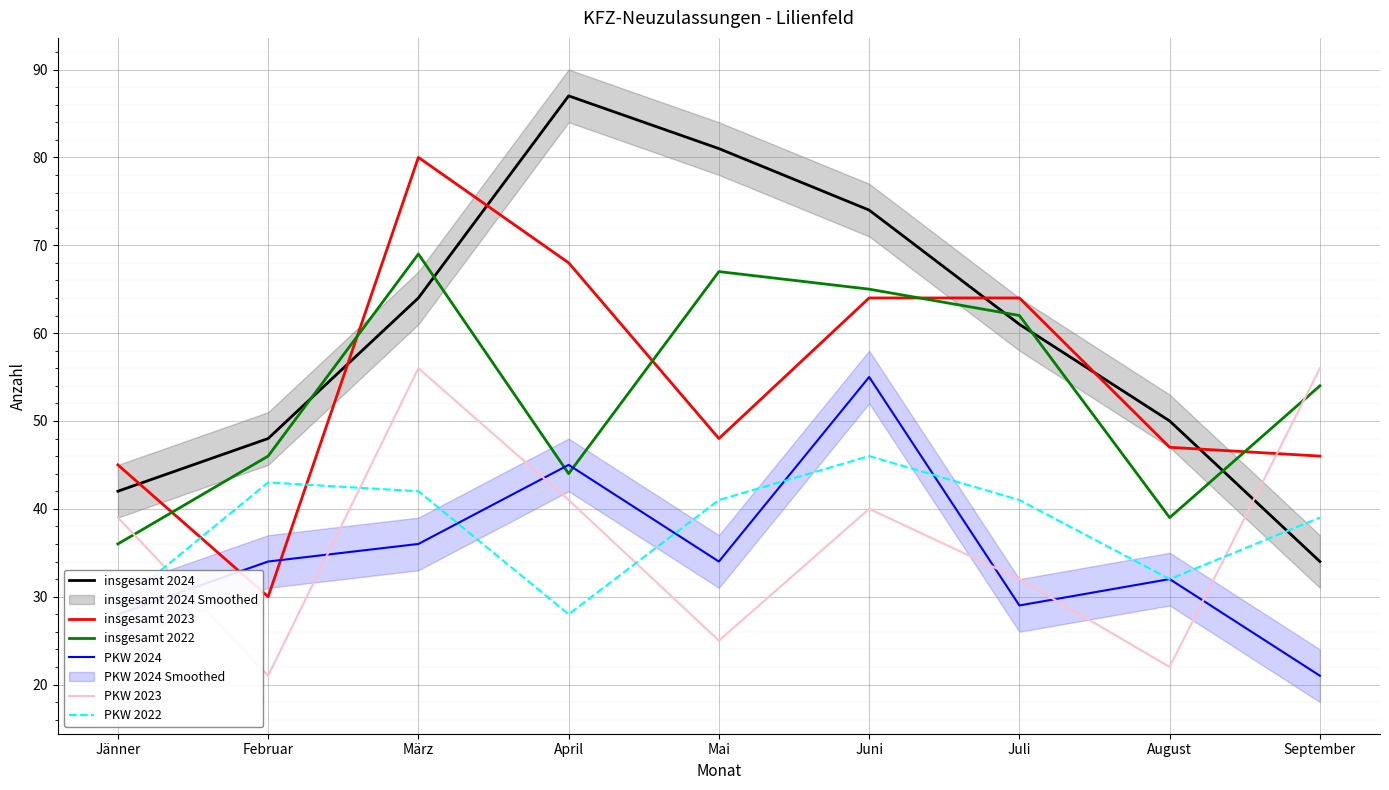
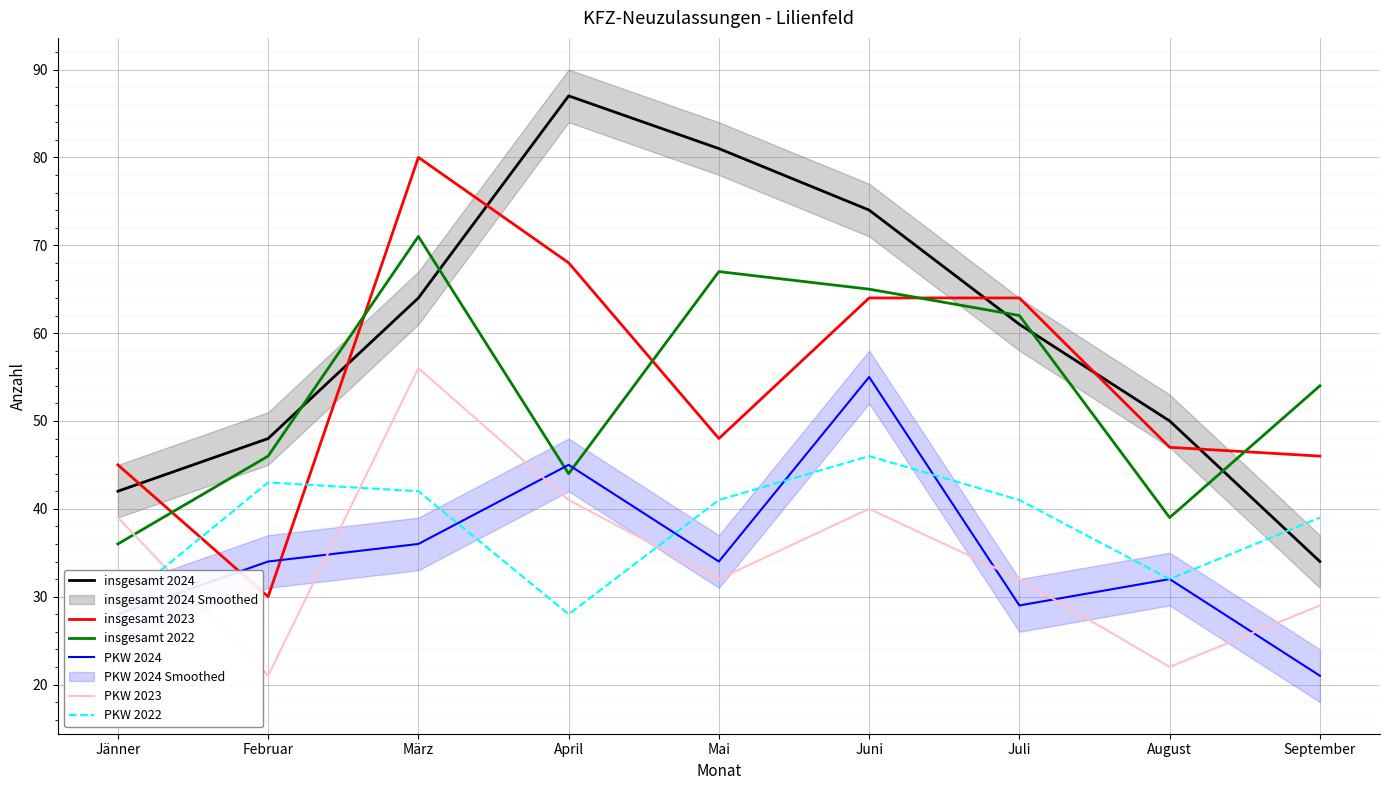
insgesamt 2022, März: 69 -> 71
PKW 2023, Mai: 25 -> 32
PKW 2023, September: 56 -> 29
